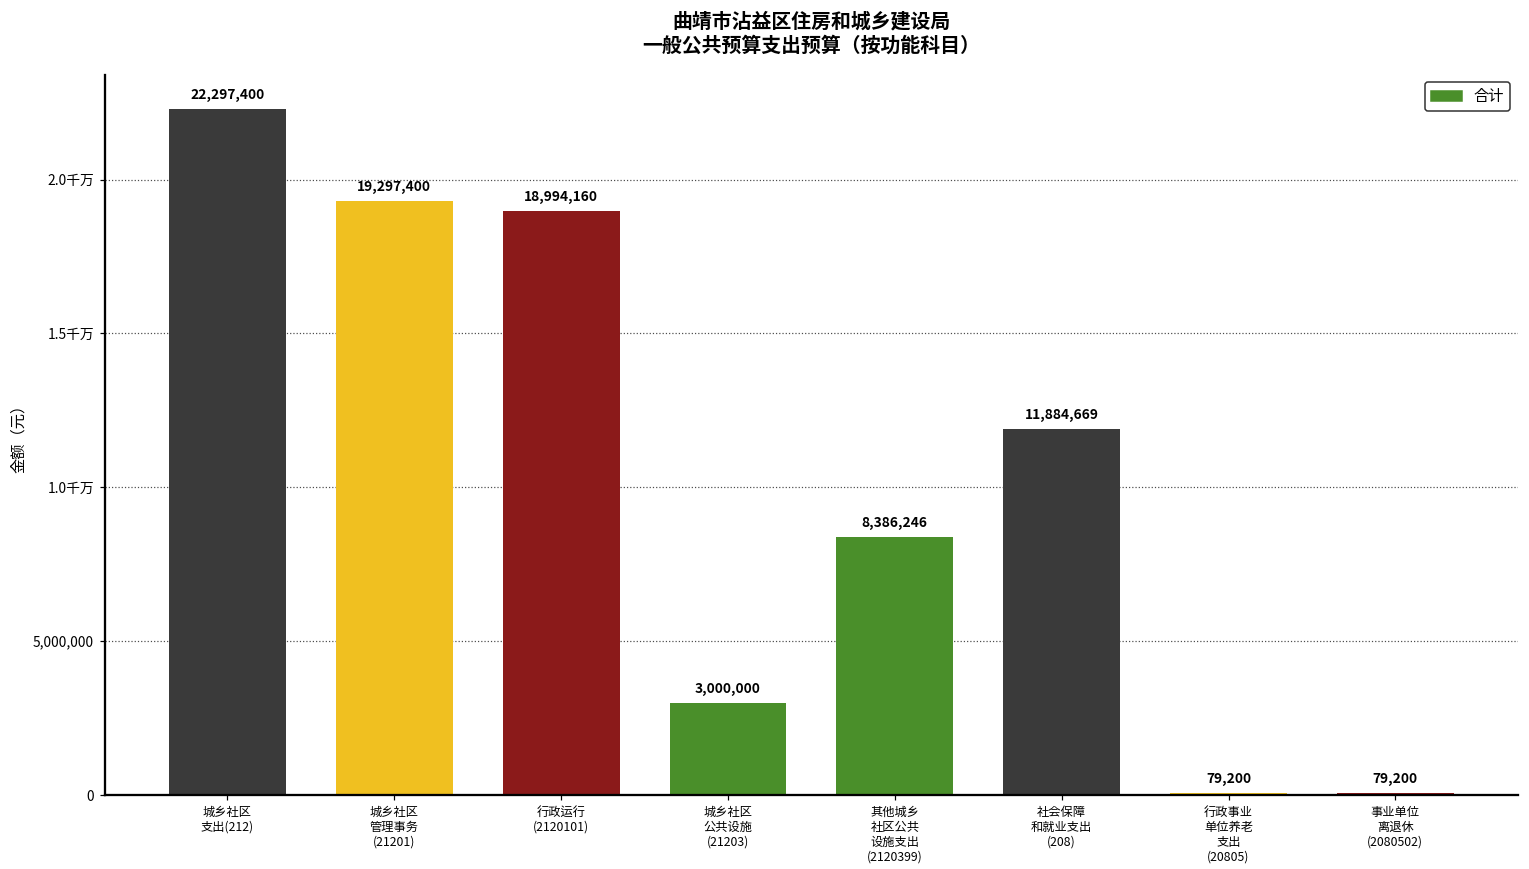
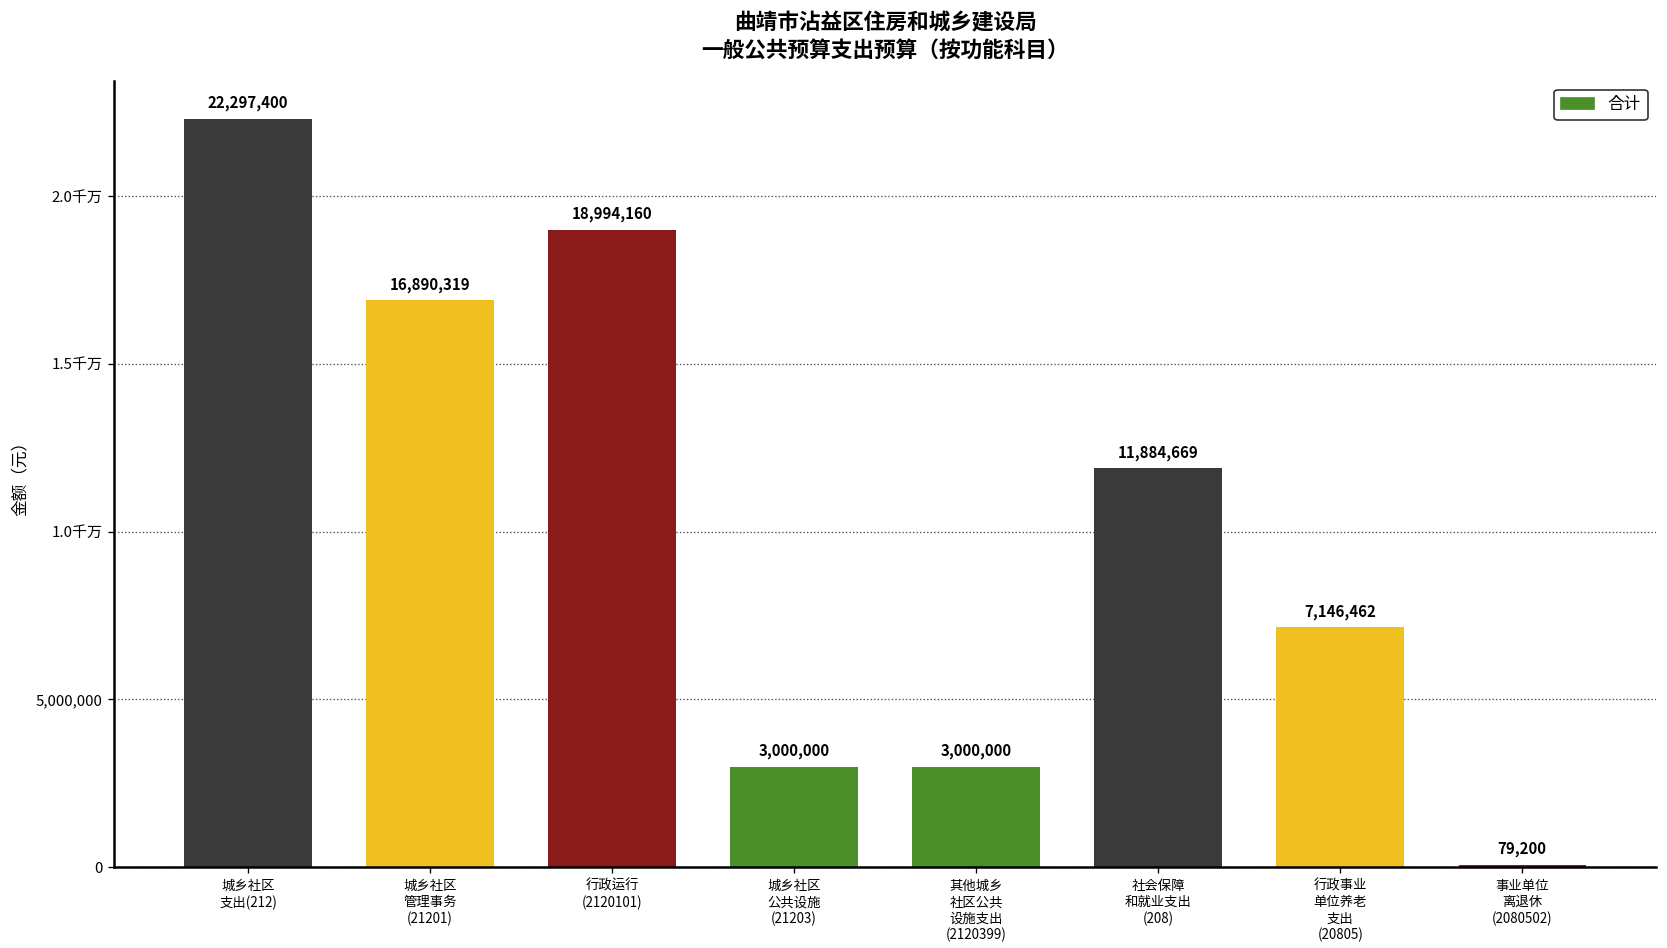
城乡社区 管理事务 (21201): 19,297,400 -> 16,890,319
其他城乡 社区公共 设施支出 (2120399): 8,386,246 -> 3,000,000
行政事业 单位养老 支出 (20805): 79,200 -> 7,146,462
